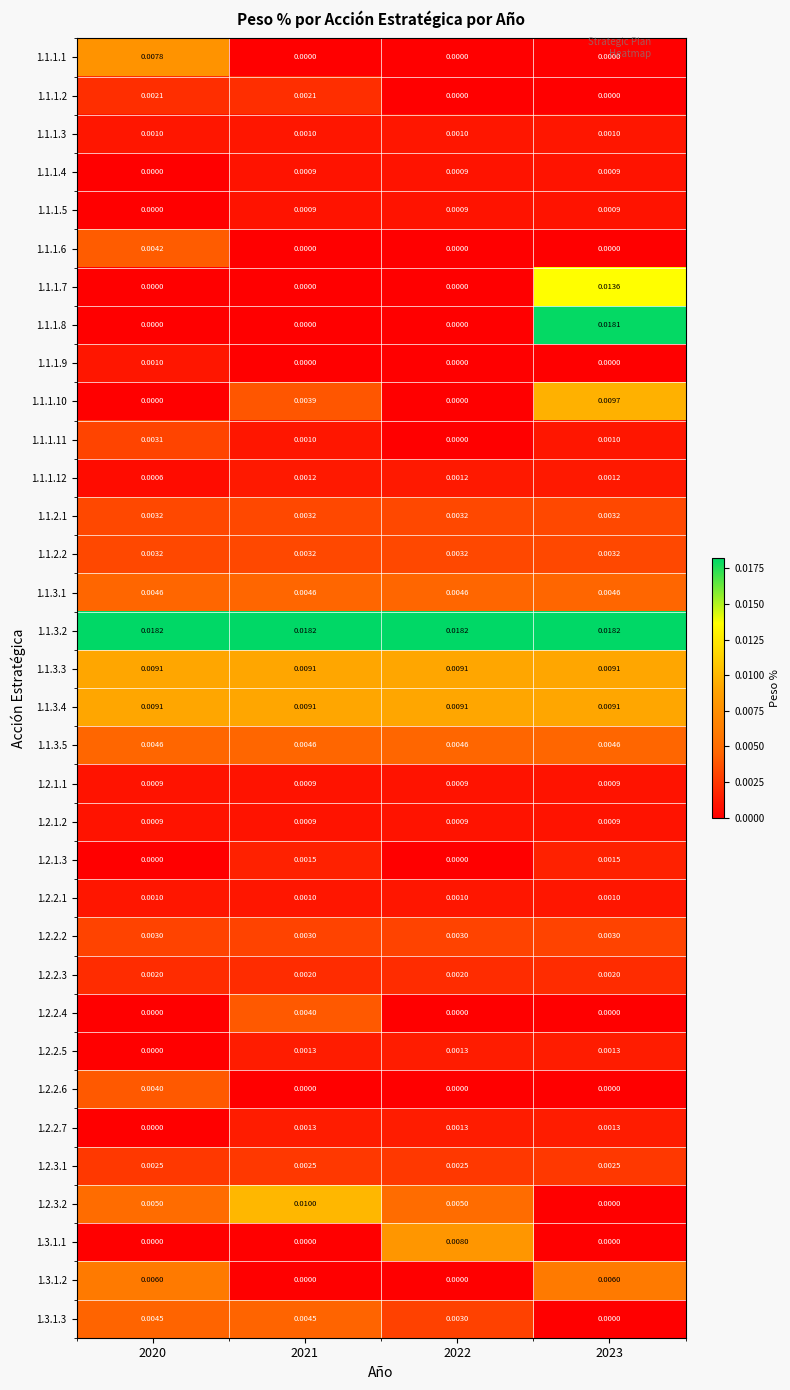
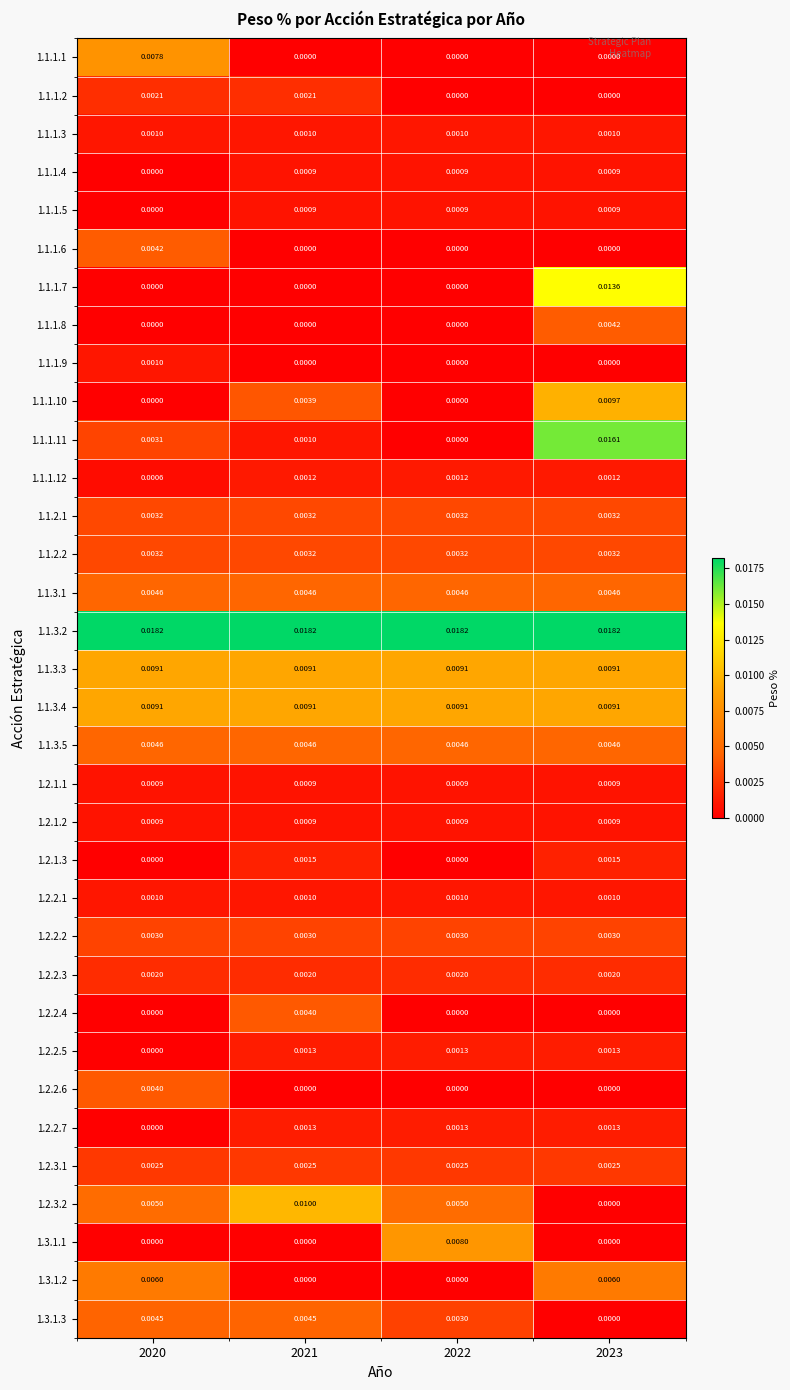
1.1.1.8, 2023: 0.0181 -> 0.0042
1.1.1.11, 2023: 0.0010 -> 0.0161
